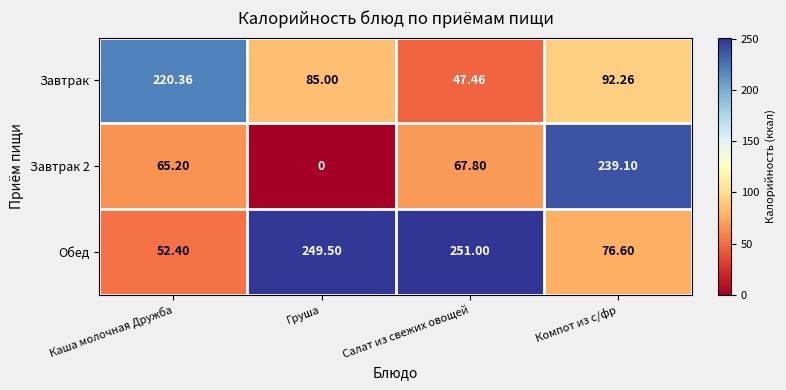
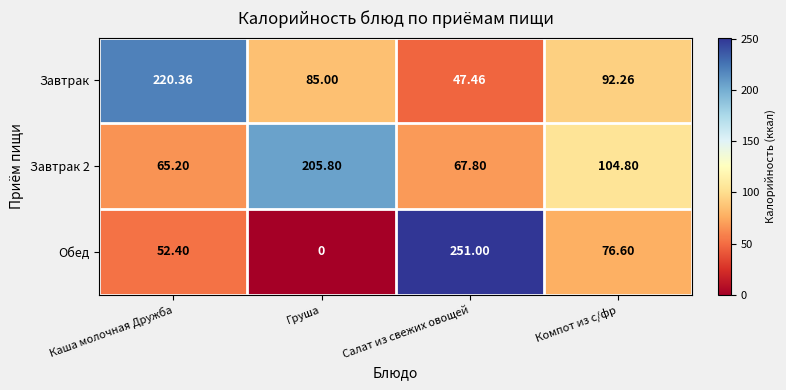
Завтрак 2, Груша: 0 -> 205.80
Завтрак 2, Компот из с/фр: 239.10 -> 104.80
Обед, Груша: 249.50 -> 0
